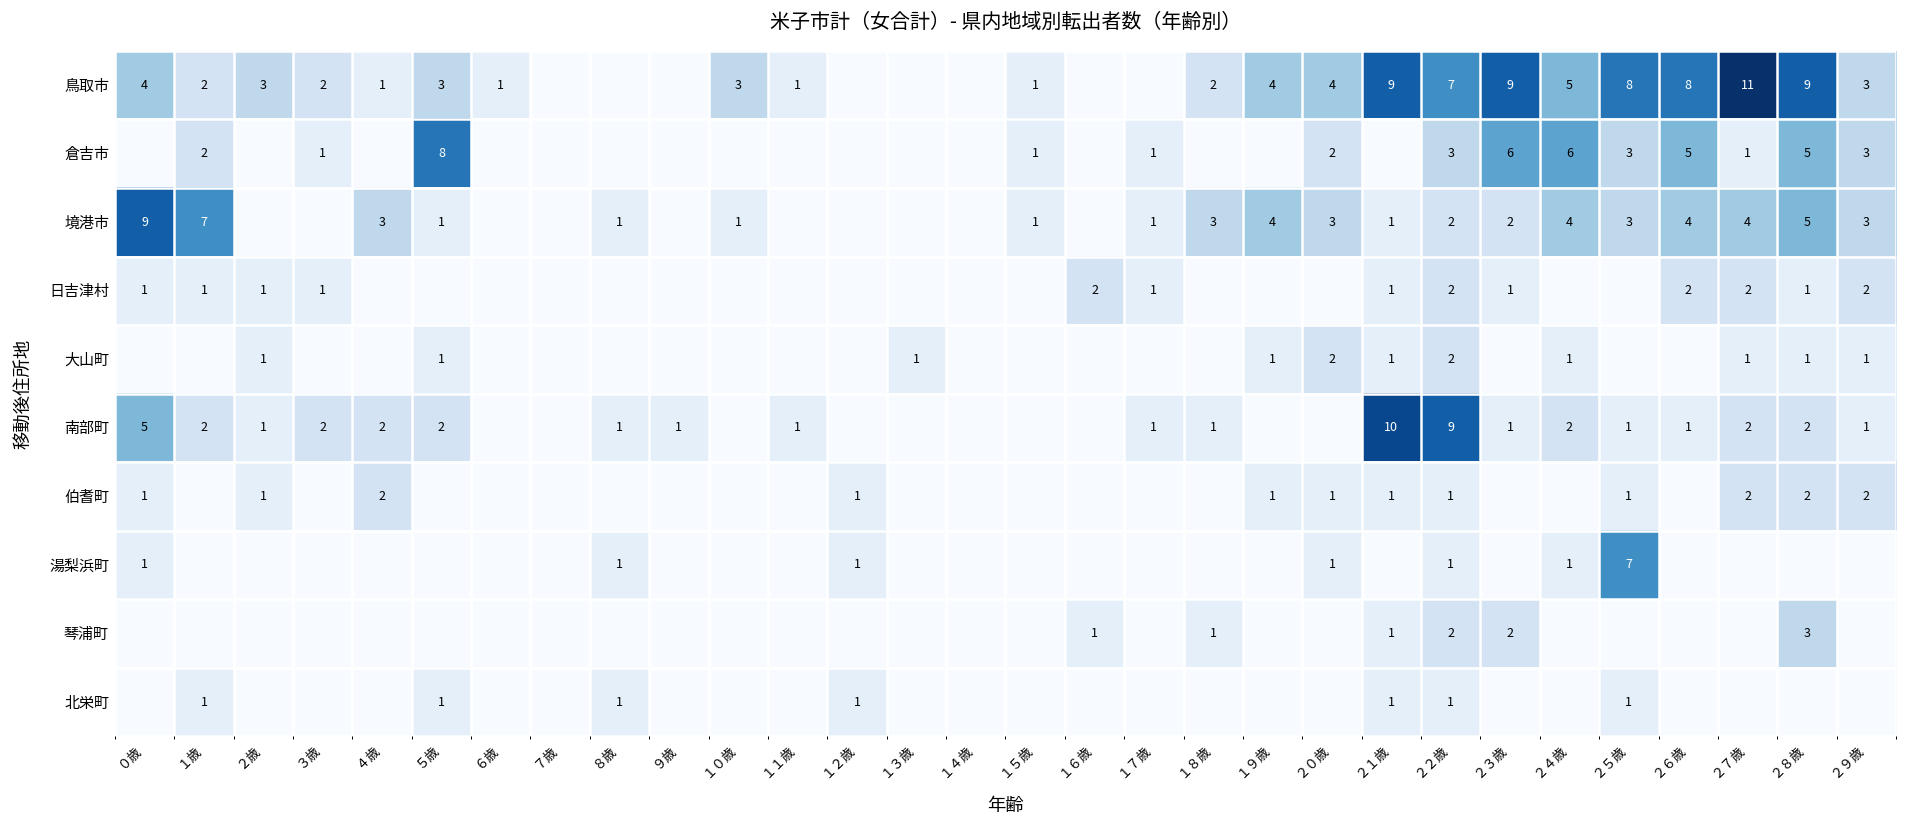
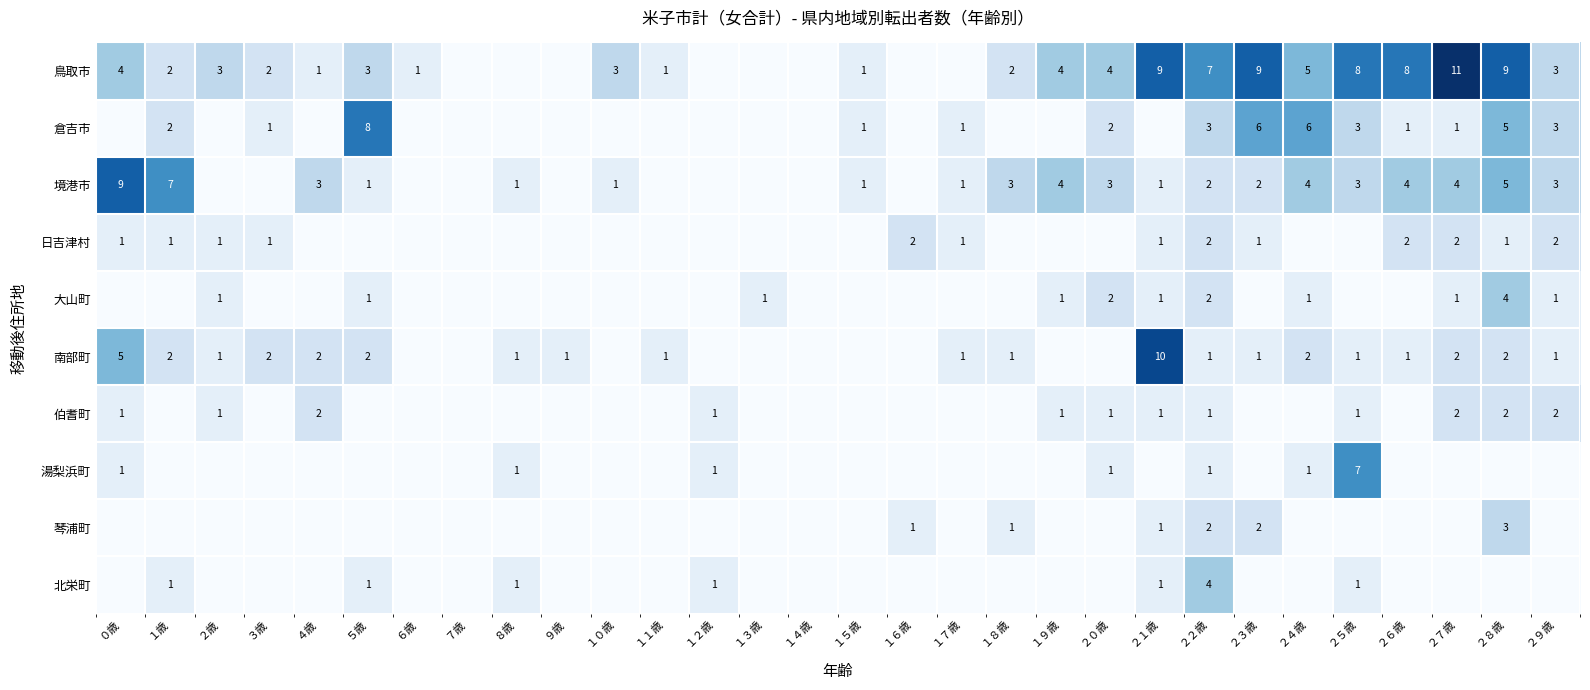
倉吉市, ２６歳: 5 -> 1
大山町, ２８歳: 1 -> 4
南部町, ２２歳: 9 -> 1
北栄町, ２２歳: 1 -> 4
